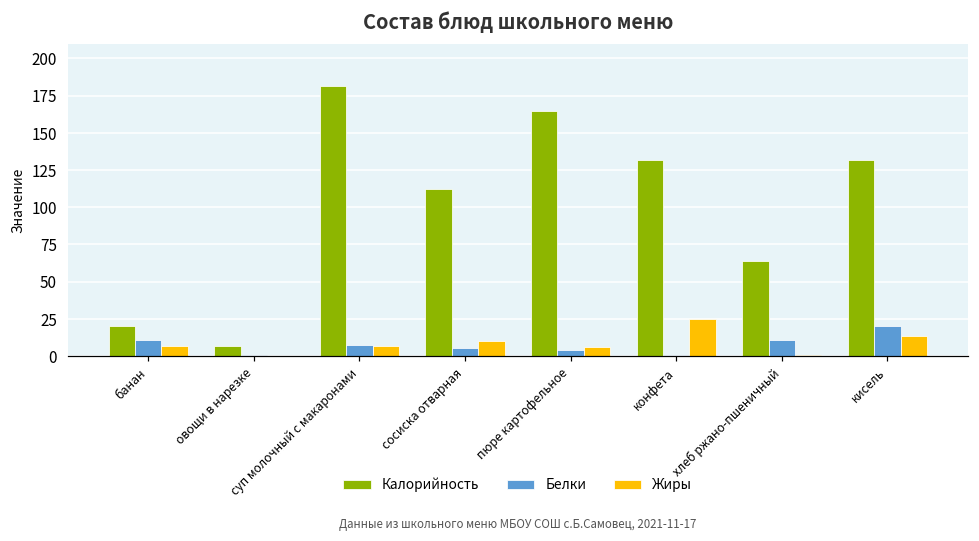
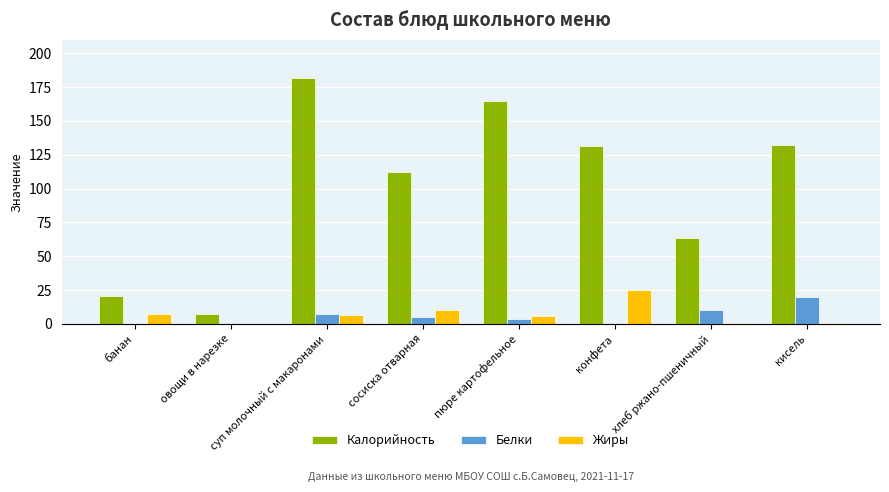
Белки, банан: 11 -> 0
Жиры, кисель: 14 -> 0
